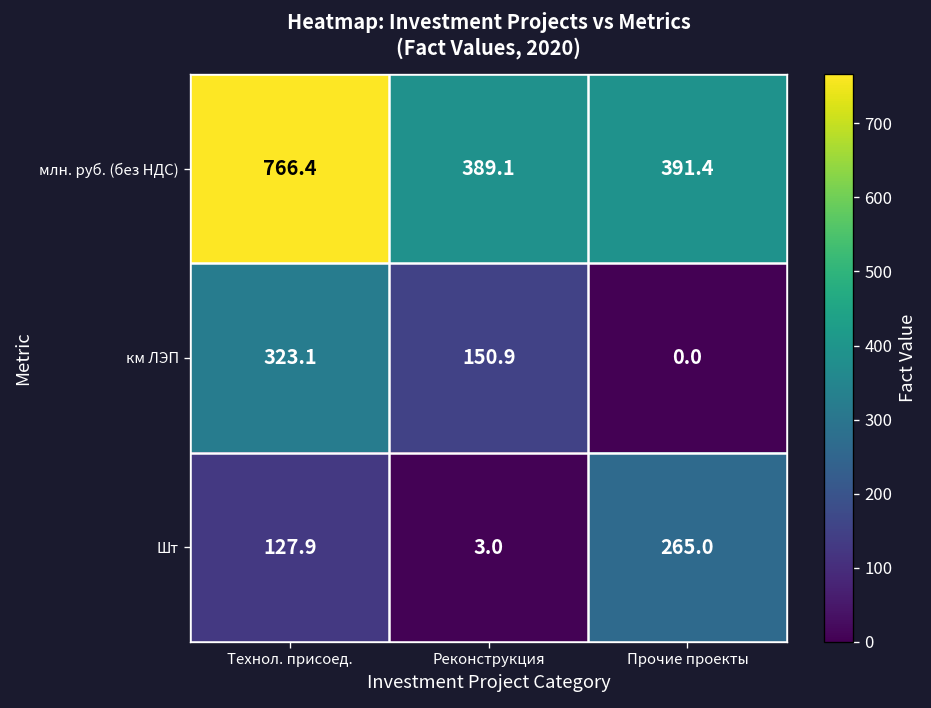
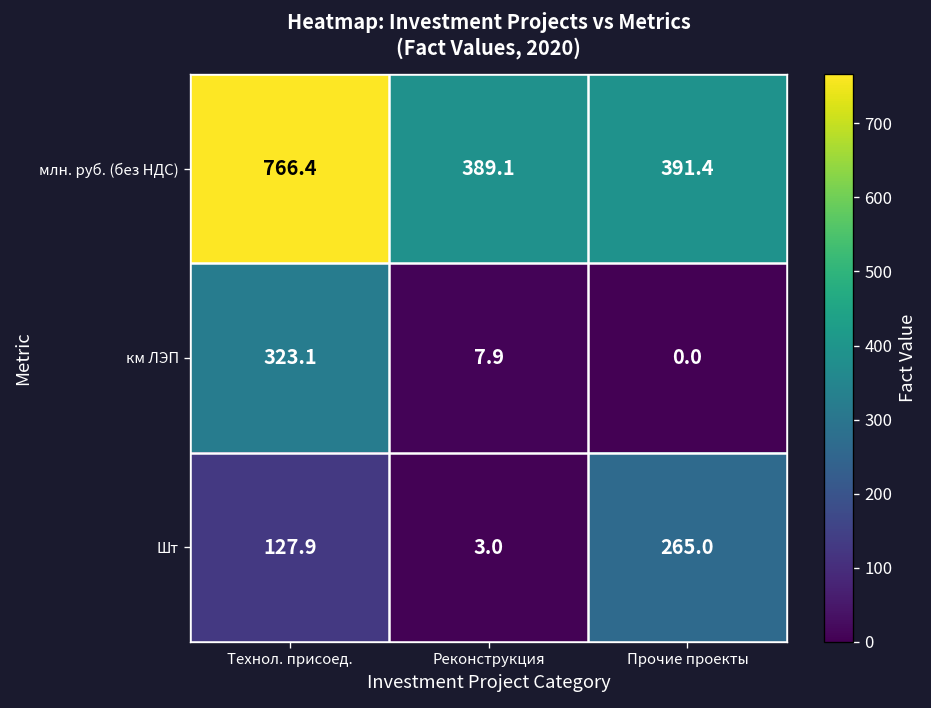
км ЛЭП, Реконструкция: 150.9 -> 7.9
